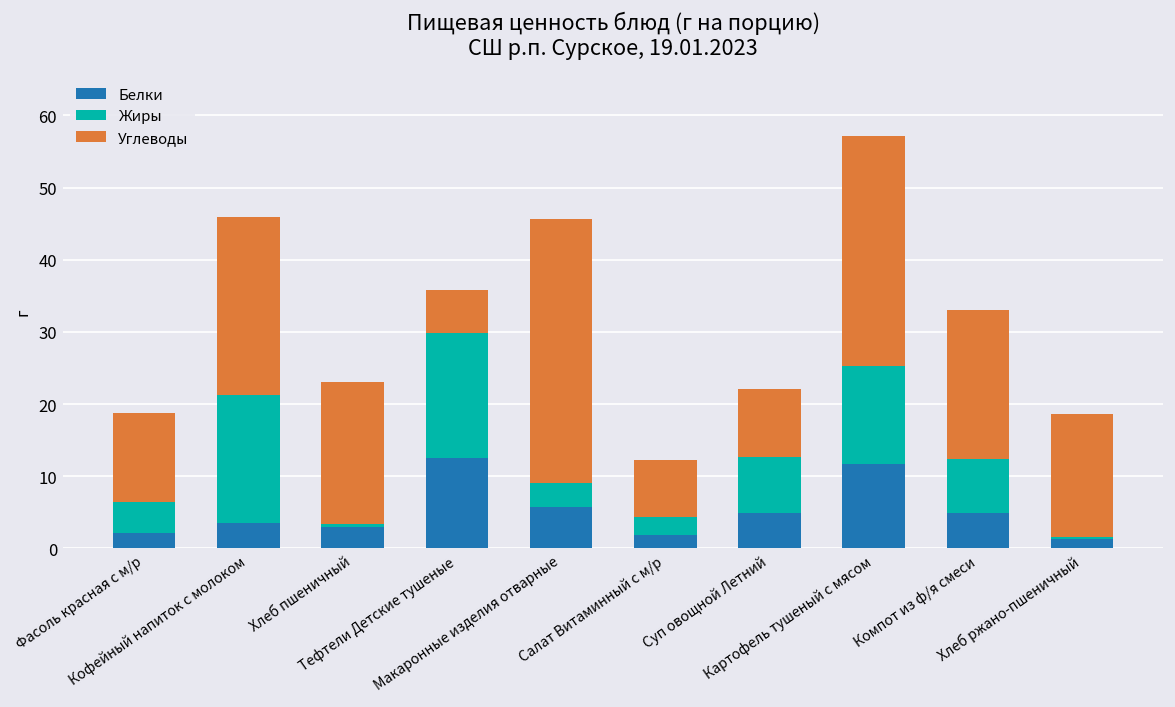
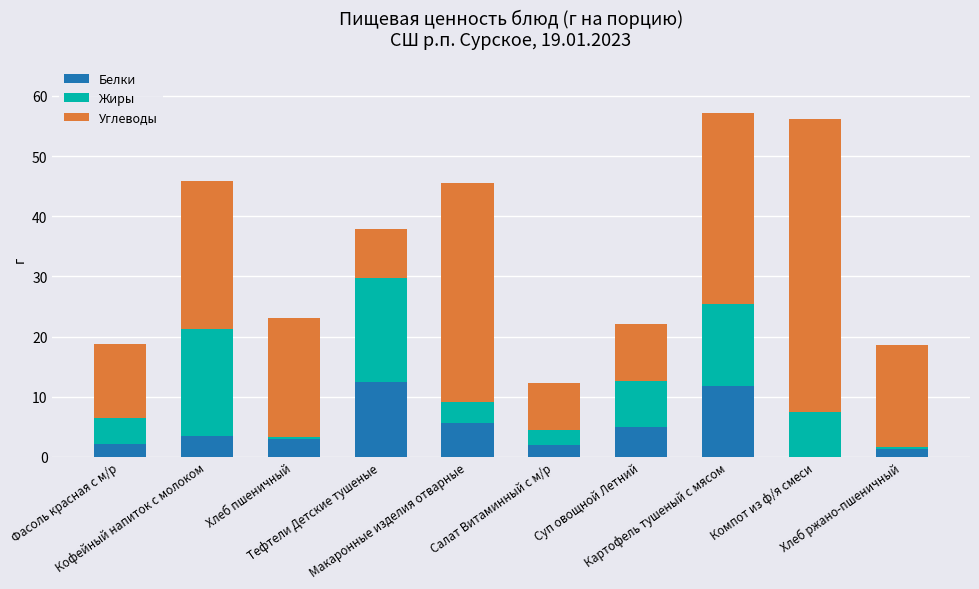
Углеводы, Тефтели Детские тушеные: 6 -> 8
Белки, Компот из ф/я смеси: 5 -> 0
Углеводы, Компот из ф/я смеси: 21 -> 49
